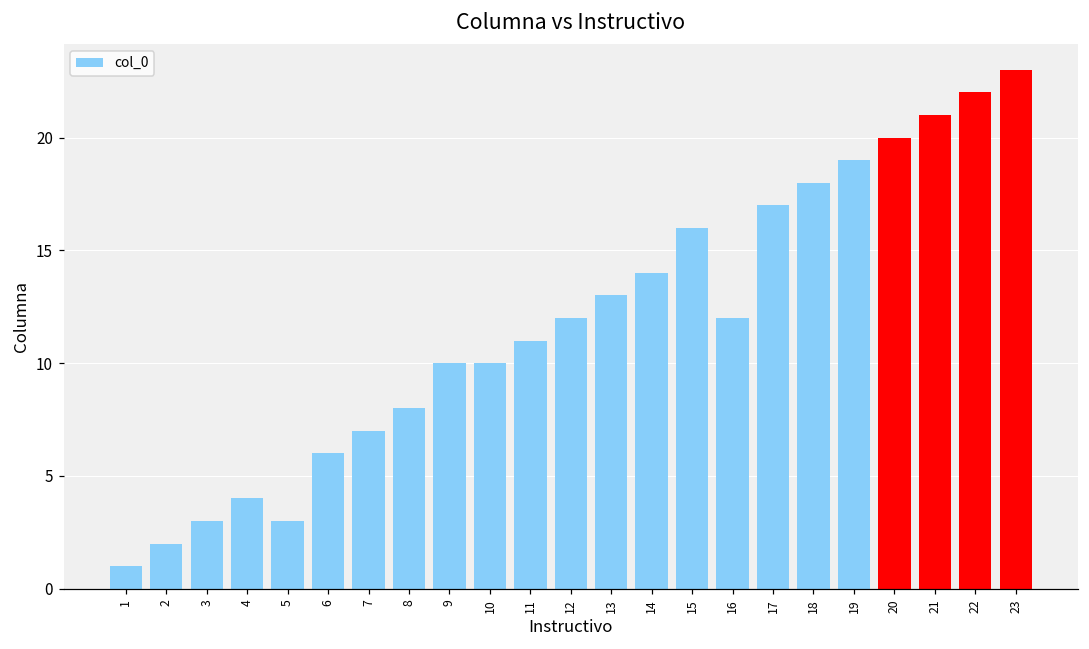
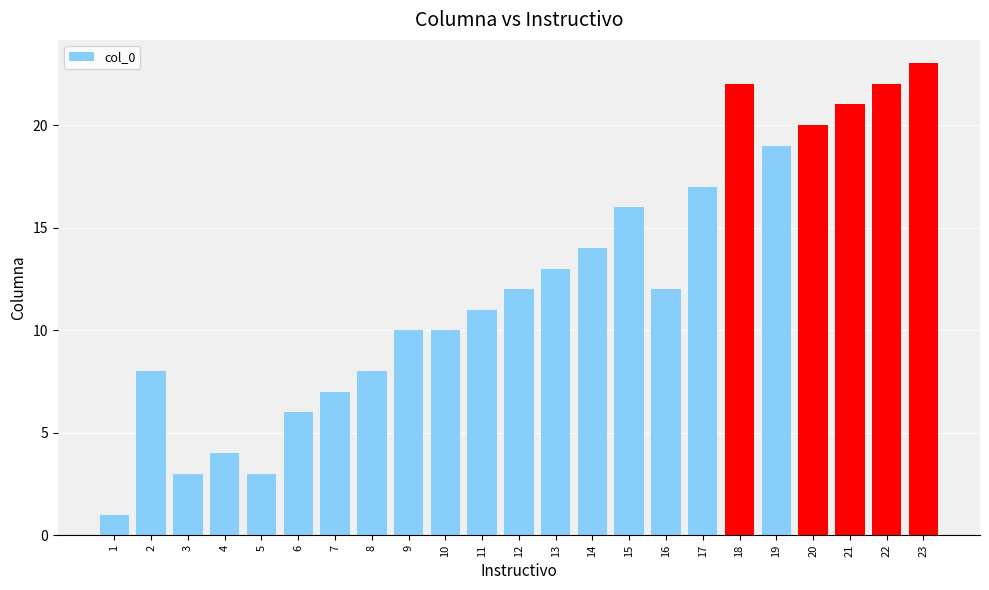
2: 2 -> 8
18: 18 -> 22
